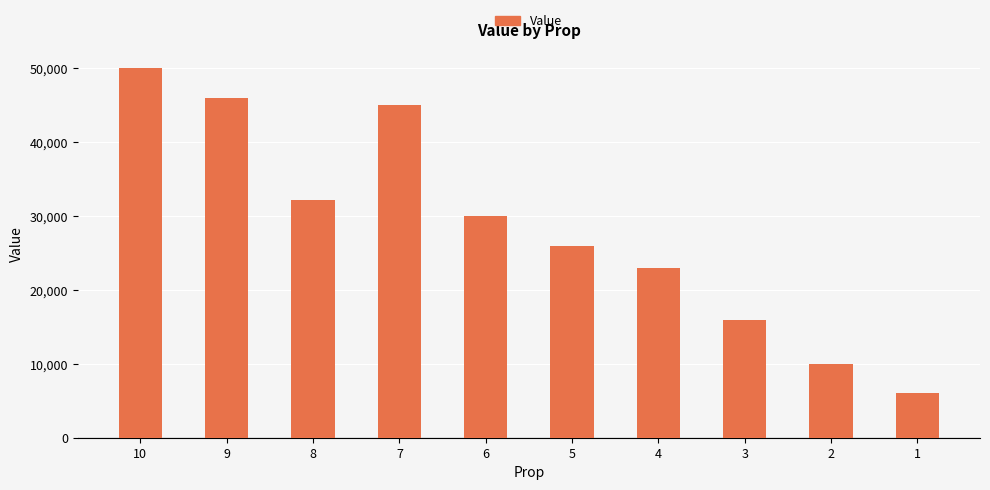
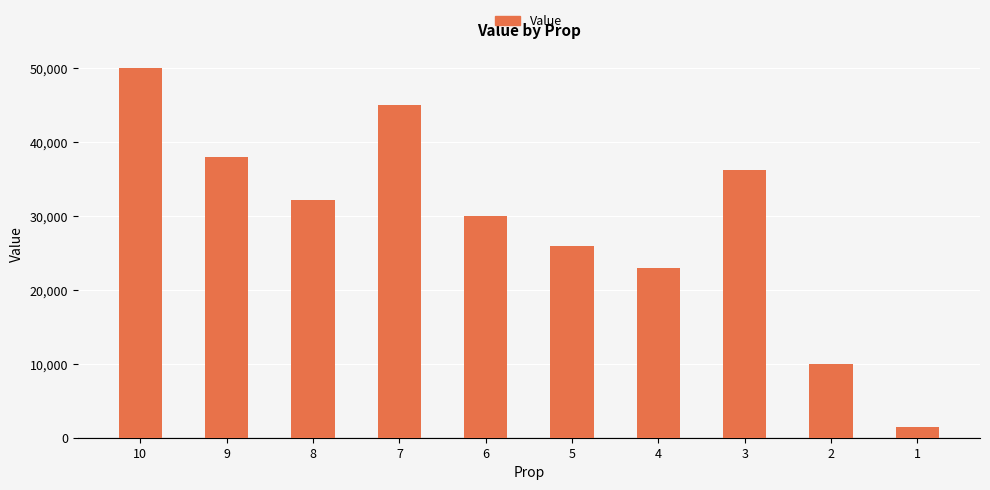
9: 46,000 -> 38,000
3: 16,000 -> 36,000
1: 6,000 -> 1,000
